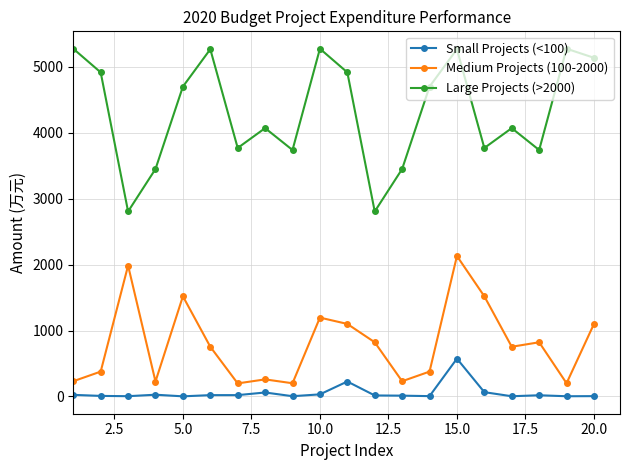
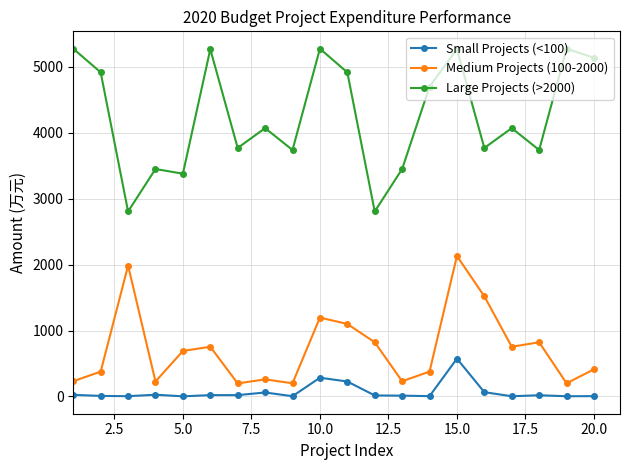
Medium Projects (100-2000), 5.0: 1500 -> 700
Large Projects (>2000), 5.0: 4700 -> 3400
Small Projects (<100), 10.0: 0 -> 300
Medium Projects (100-2000), 20.0: 1100 -> 400
